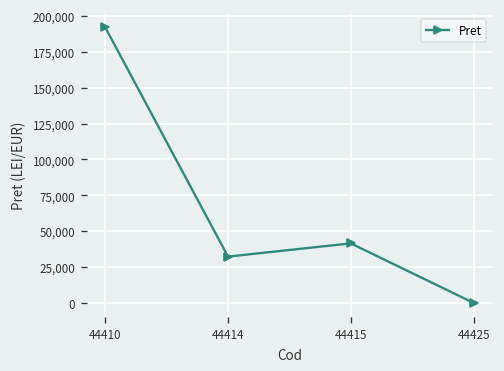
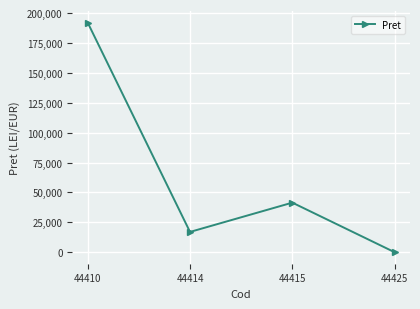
44414: 32,000 -> 17,000
